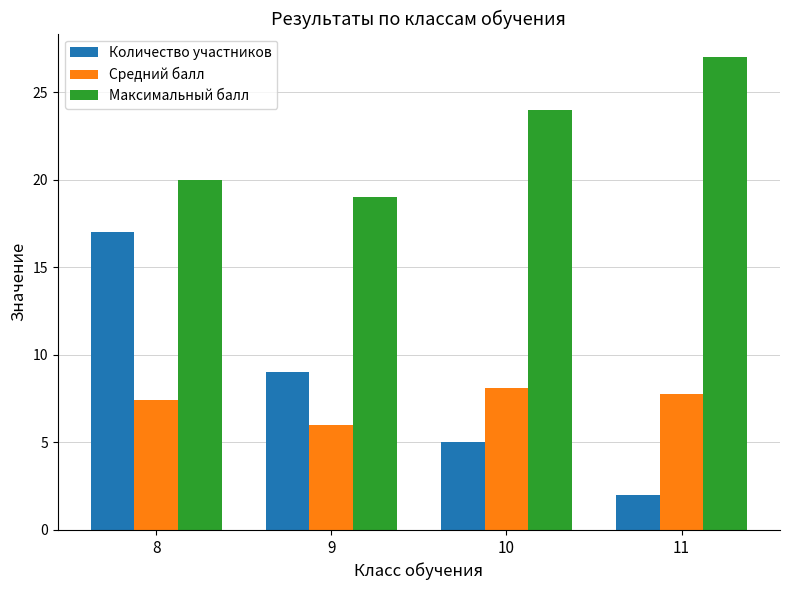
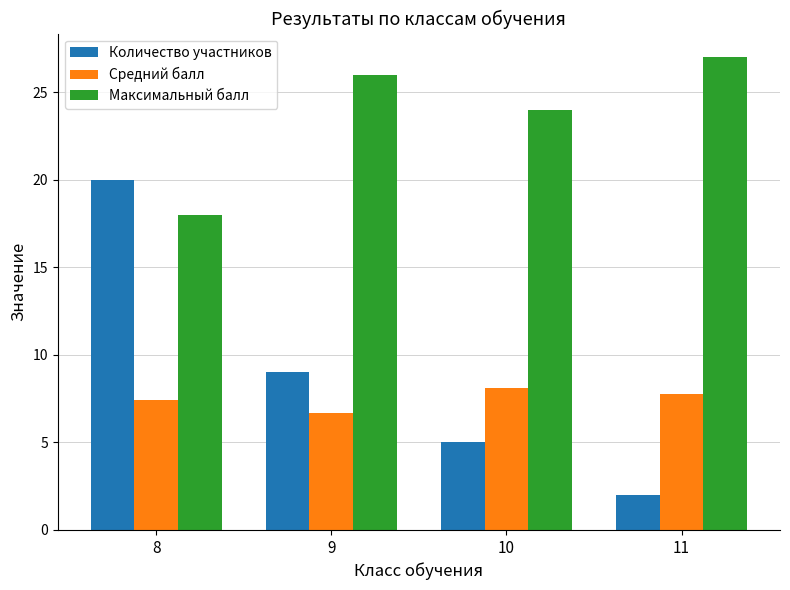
Количество участников, 8: 17 -> 20
Максимальный балл, 8: 20 -> 18
Средний балл, 9: 6.0 -> 6.7
Максимальный балл, 9: 19 -> 26
